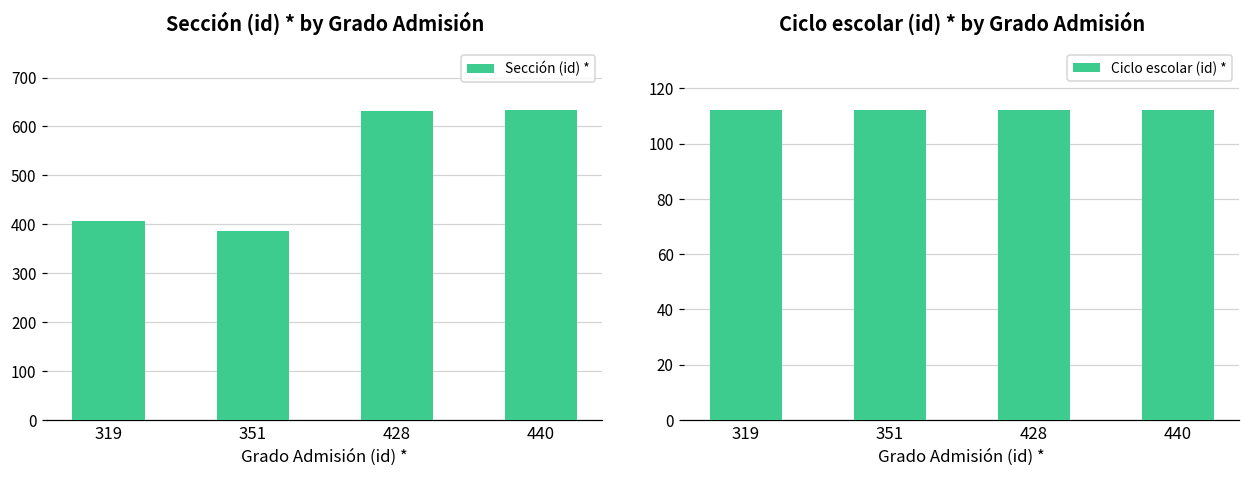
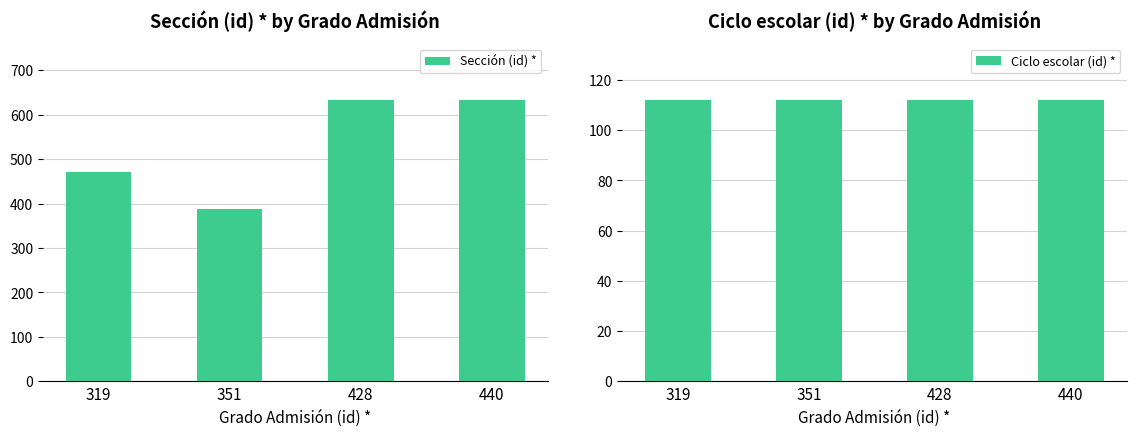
Sección (id) * by Grado Admisión, 319: 410 -> 470
